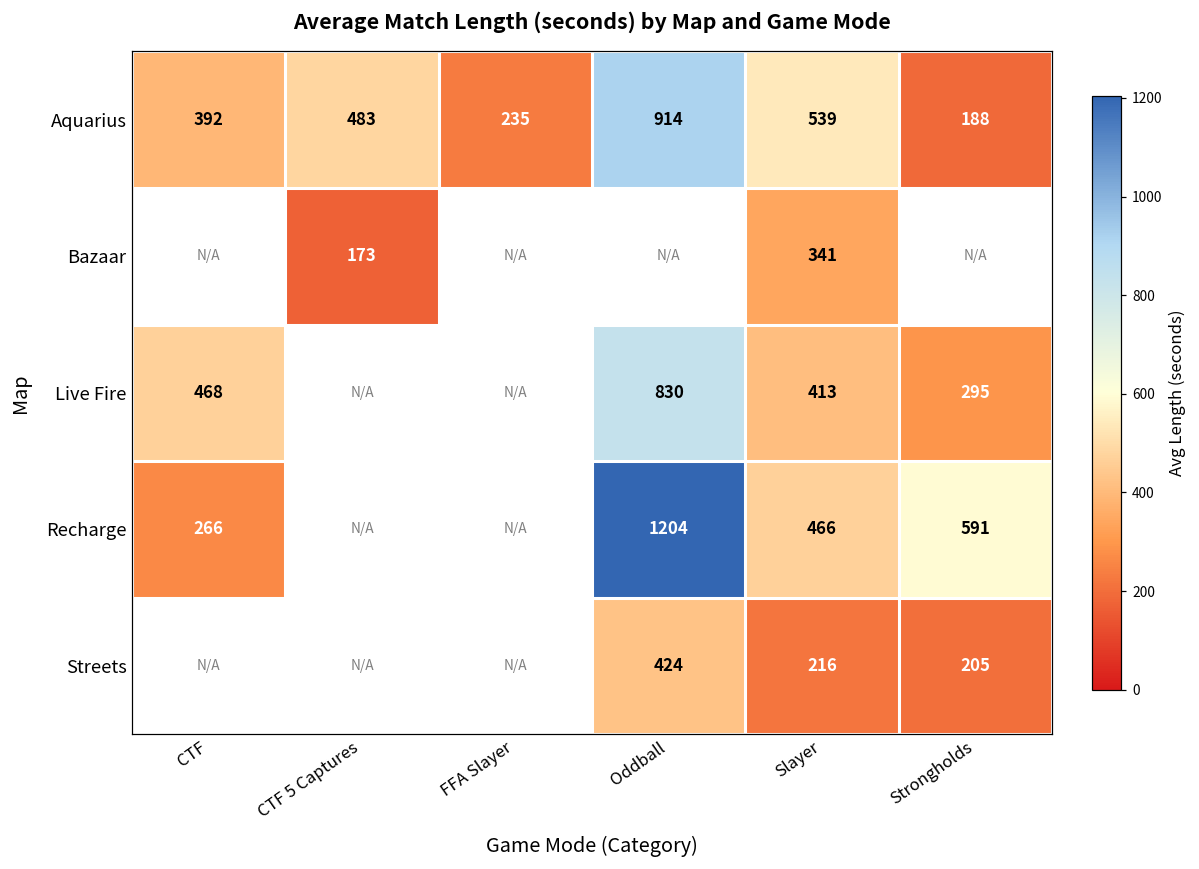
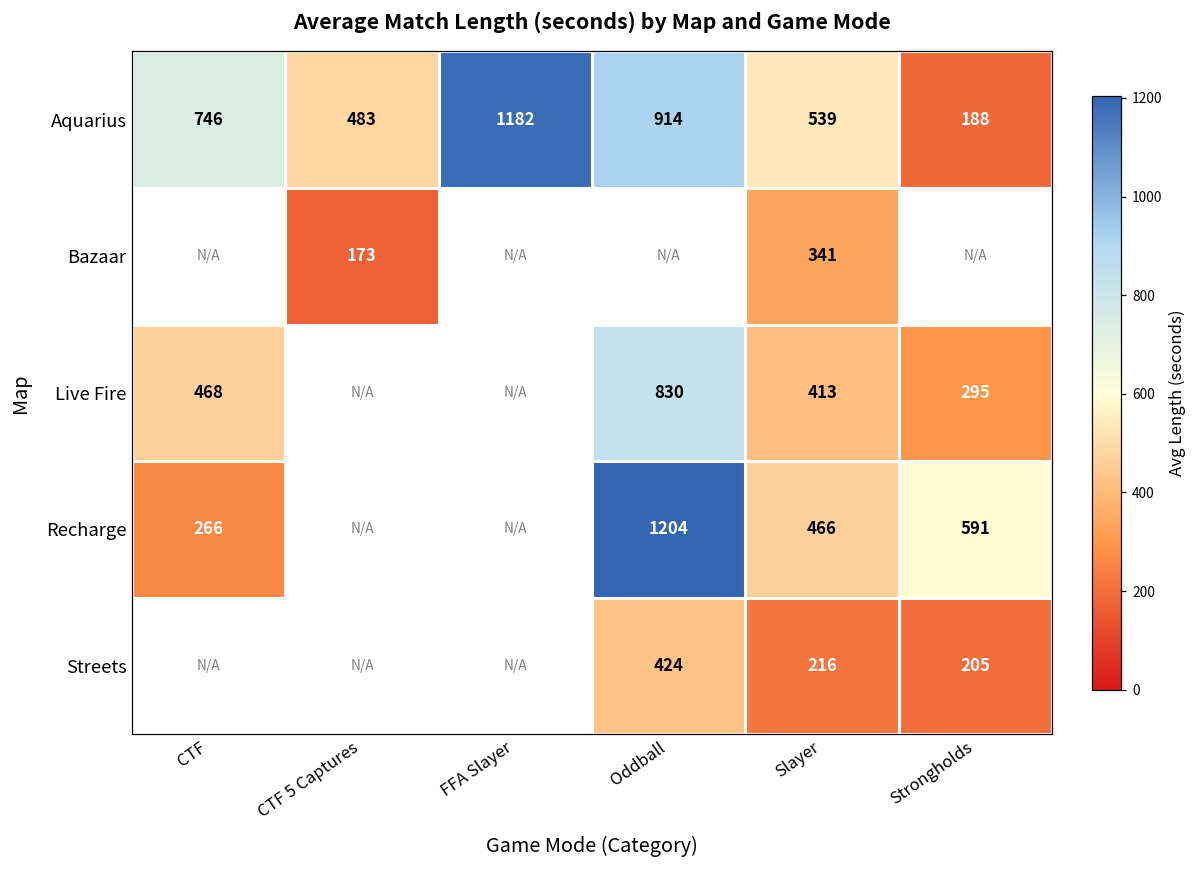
Aquarius, CTF: 392 -> 746
Aquarius, FFA Slayer: 235 -> 1182
